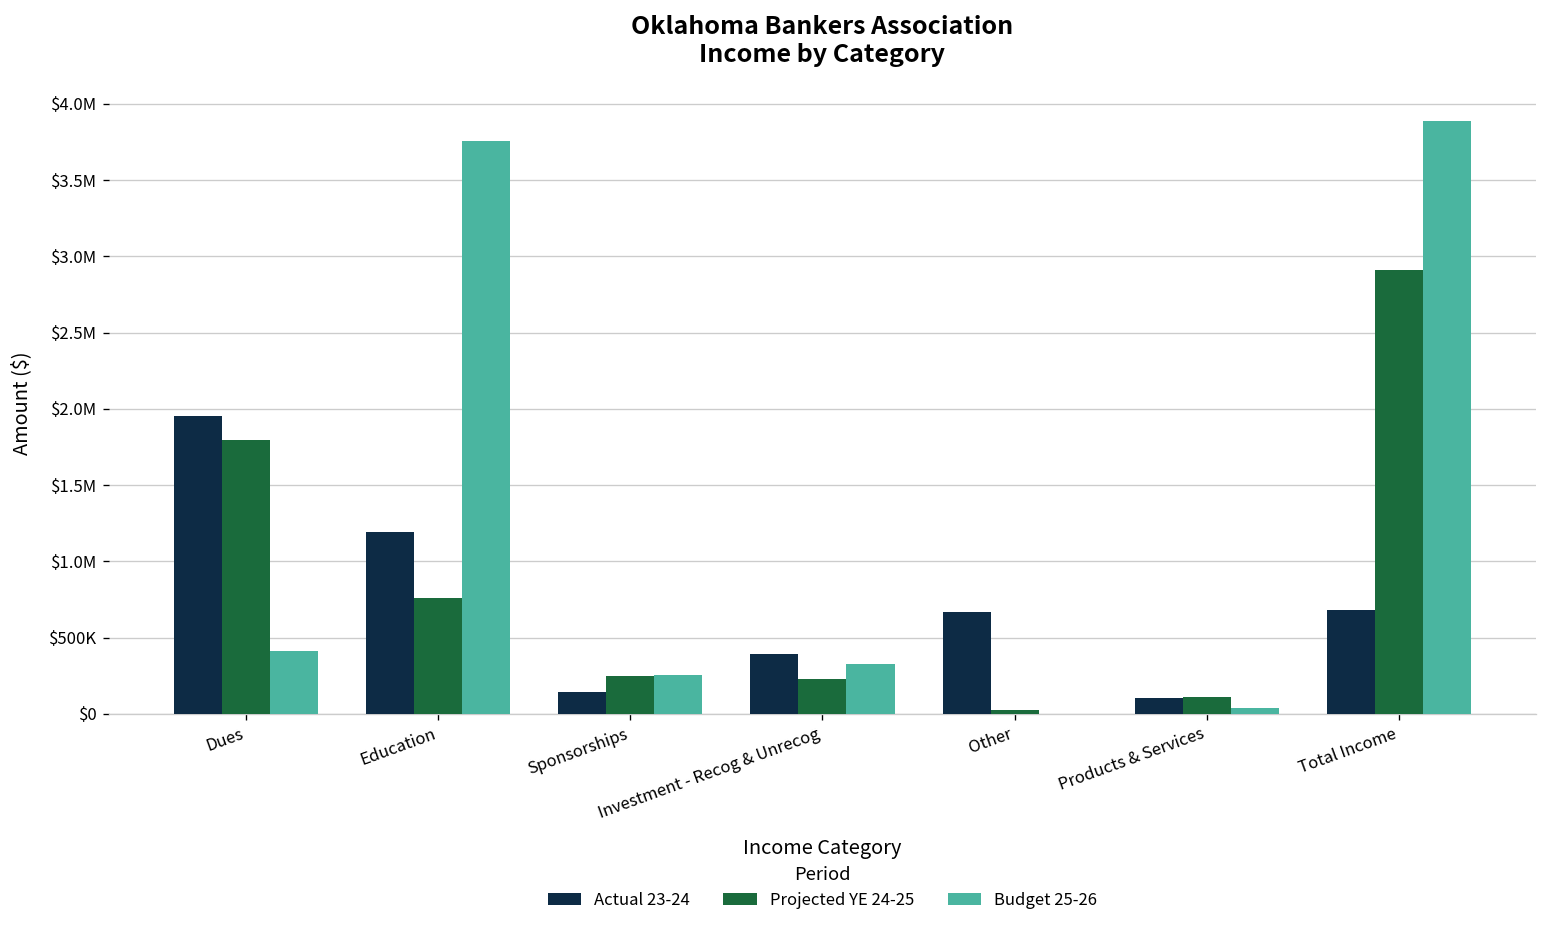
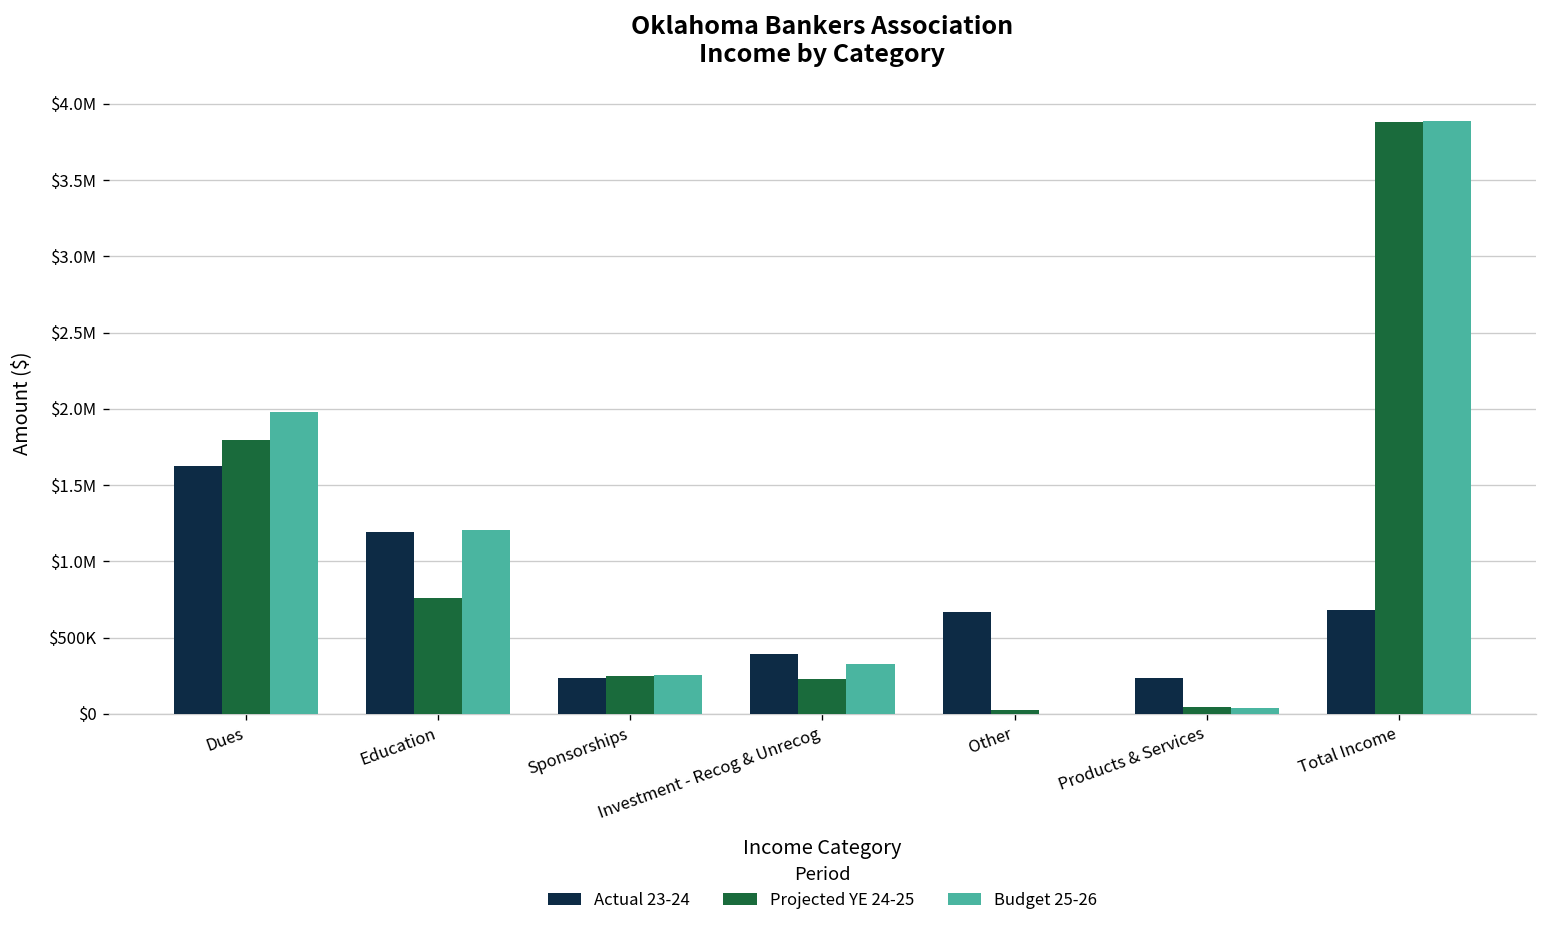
Actual 23-24, Dues: $1950000 -> $1620000
Budget 25-26, Dues: $410000 -> $1980000
Budget 25-26, Education: $3750000 -> $1210000
Actual 23-24, Sponsorships: $150000 -> $240000
Actual 23-24, Products & Services: $110000 -> $230000
Projected YE 24-25, Products & Services: $110000 -> $40000
Projected YE 24-25, Total Income: $2910000 -> $3880000
